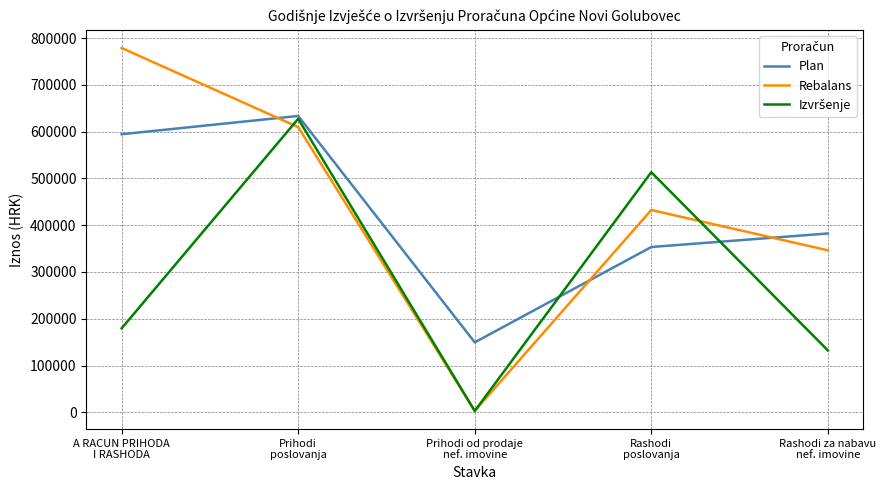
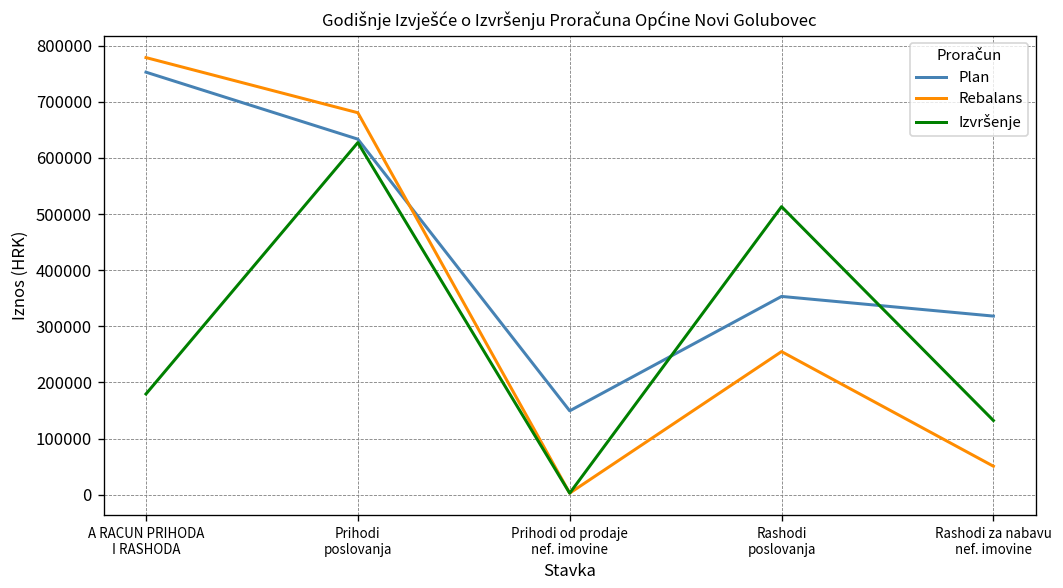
Plan, A RACUN PRIHODA I RASHODA: 590000 -> 750000
Rebalans, Prihodi poslovanja: 610000 -> 680000
Rebalans, Rashodi poslovanja: 430000 -> 260000
Plan, Rashodi za nabavu nef. imovine: 380000 -> 320000
Rebalans, Rashodi za nabavu nef. imovine: 350000 -> 50000
